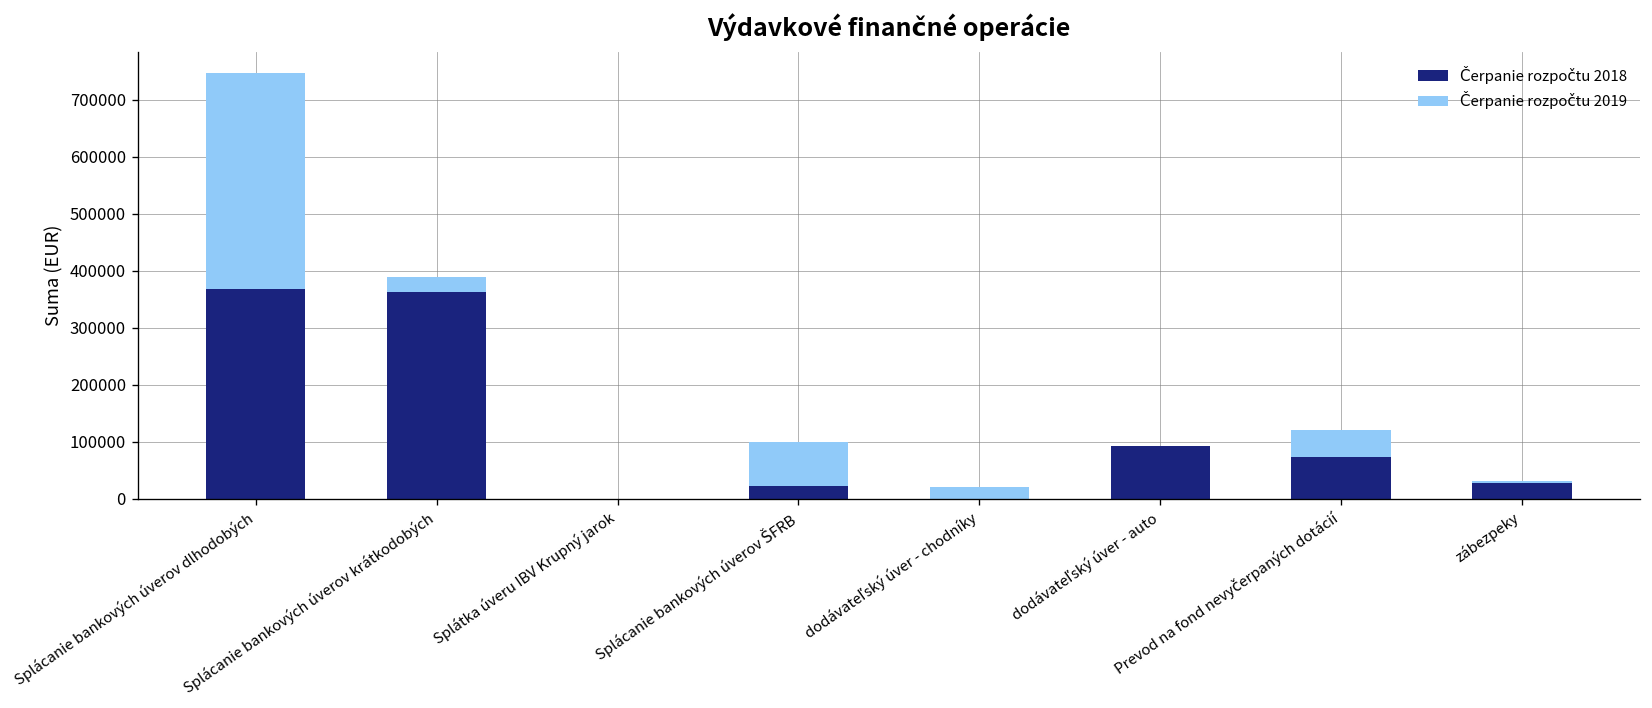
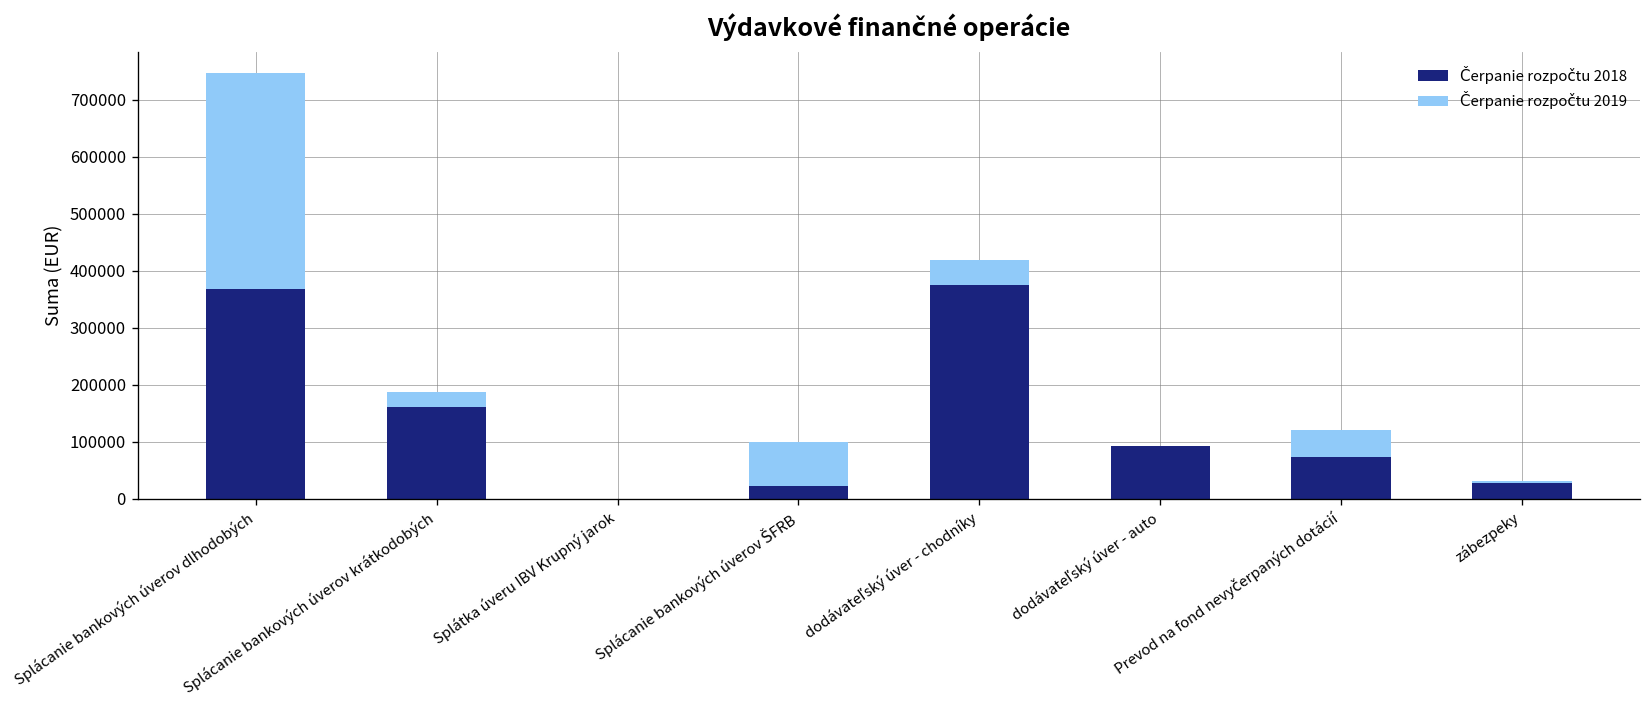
Čerpanie rozpočtu 2018, Splácanie bankových úverov krátkodobých: 360000 -> 160000
Čerpanie rozpočtu 2018, dodávateľský úver - chodníky: 0 -> 370000
Čerpanie rozpočtu 2019, dodávateľský úver - chodníky: 20000 -> 40000
